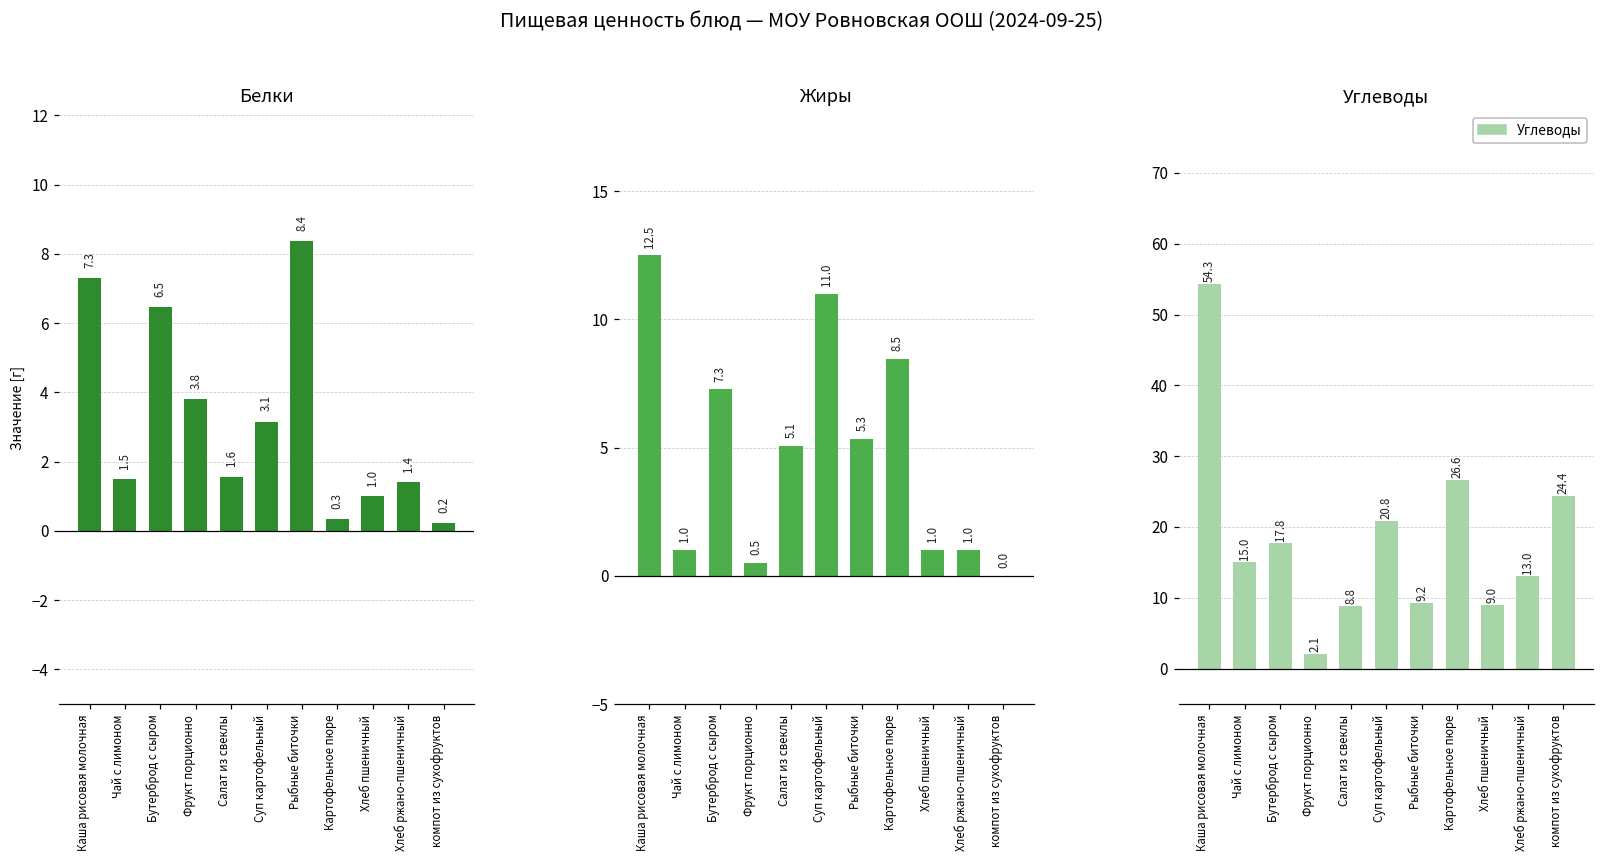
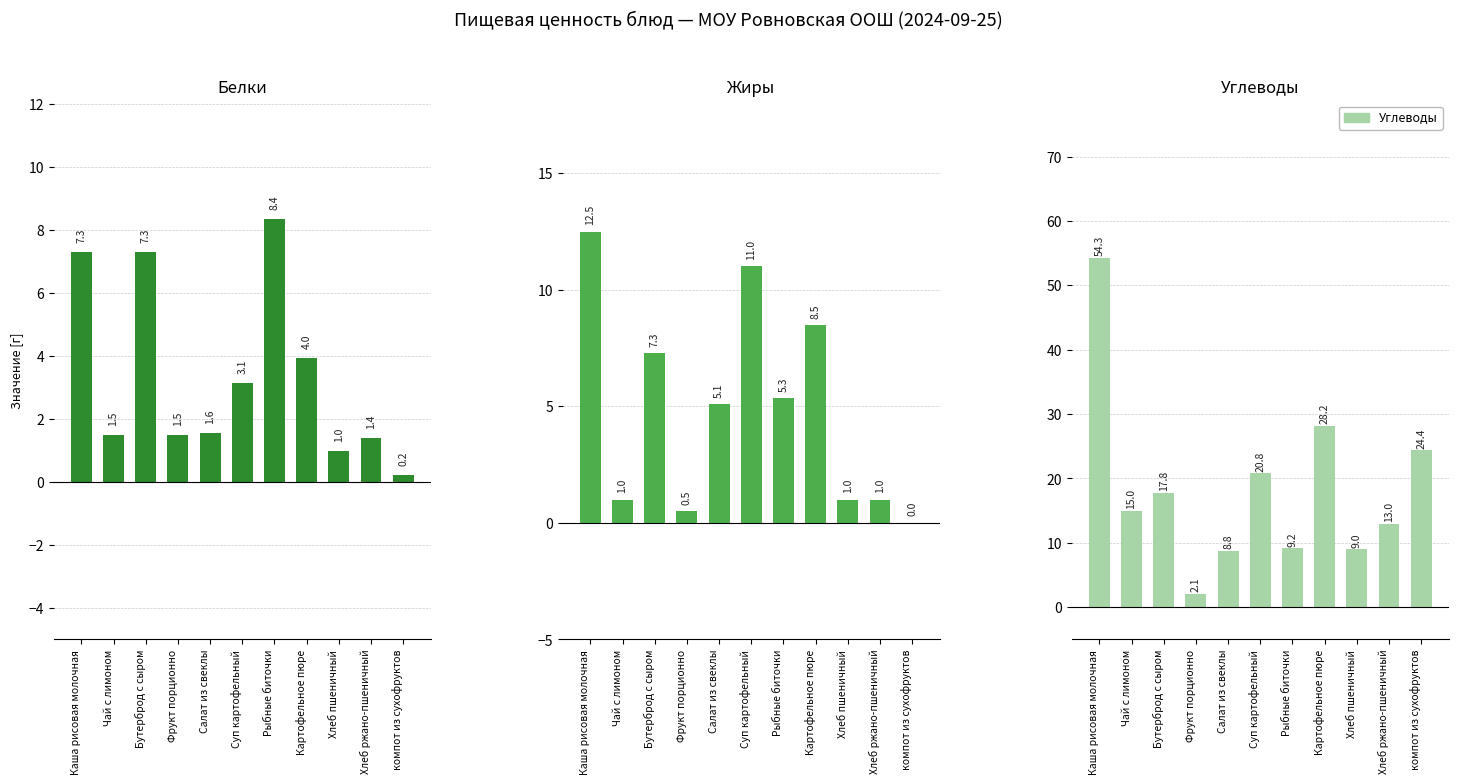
Белки, Бутерброд с сыром: 6.5 -> 7.3
Белки, Фрукт порционно: 3.8 -> 1.5
Белки, Картофельное пюре: 0.3 -> 4.0
Углеводы, Картофельное пюре: 26.6 -> 28.2
